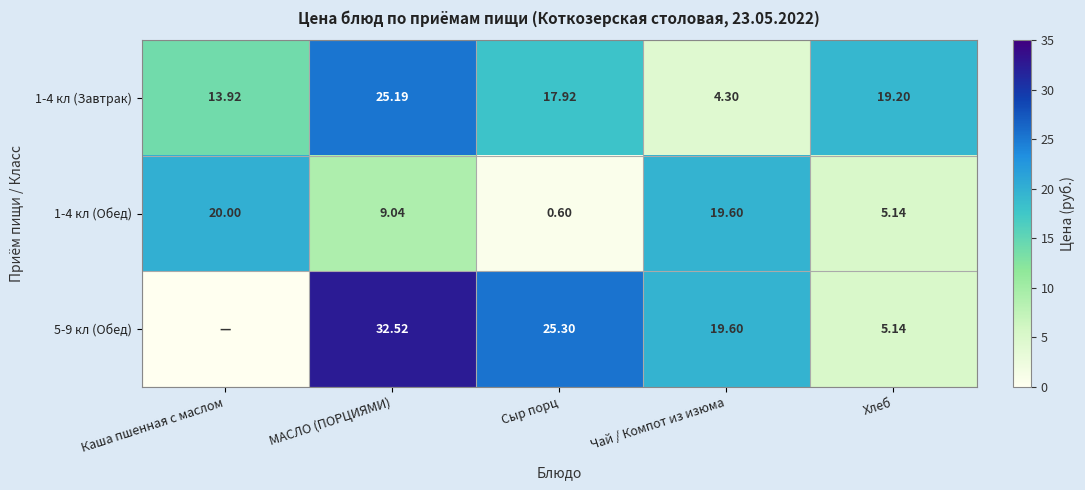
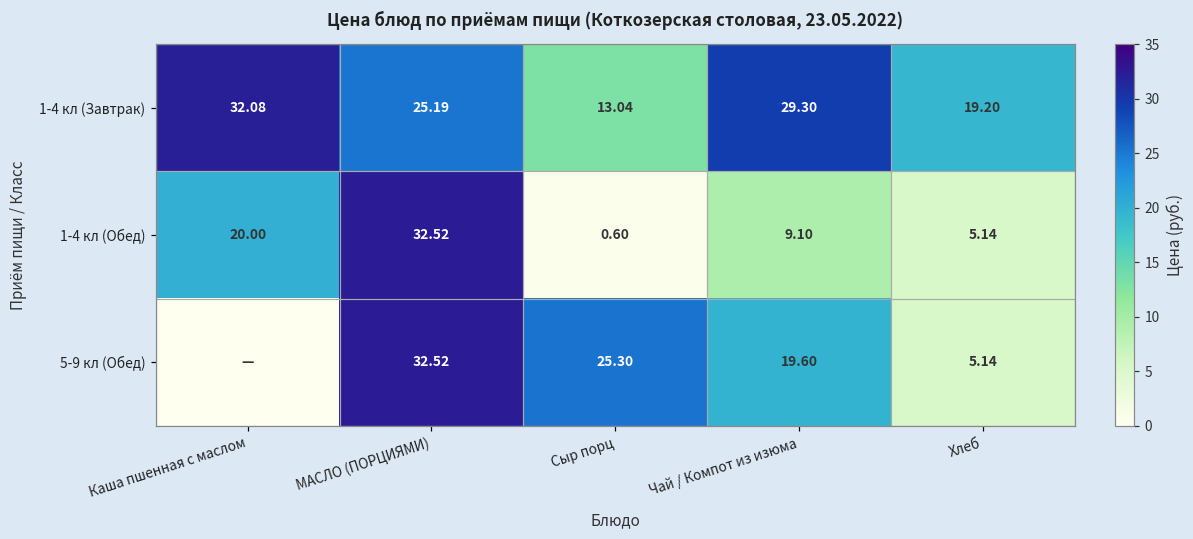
1-4 кл (Завтрак), Каша пшенная с маслом: 13.92 -> 32.08
1-4 кл (Завтрак), Сыр порц: 17.92 -> 13.04
1-4 кл (Завтрак), Чай / Компот из изюма: 4.30 -> 29.30
1-4 кл (Обед), МАСЛО (ПОРЦИЯМИ): 9.04 -> 32.52
1-4 кл (Обед), Чай / Компот из изюма: 19.60 -> 9.10
